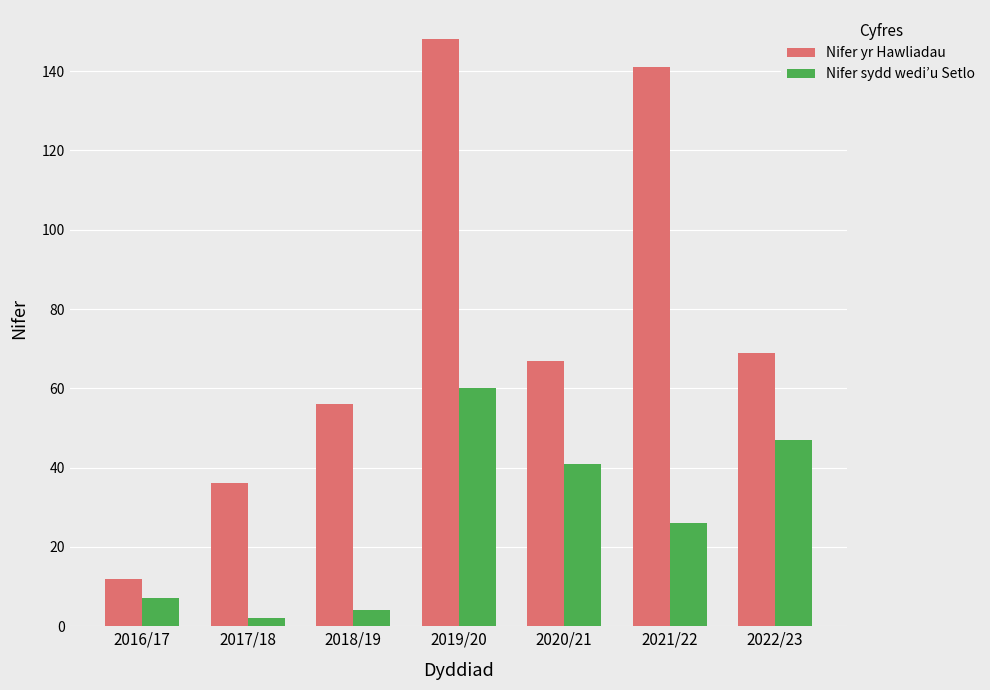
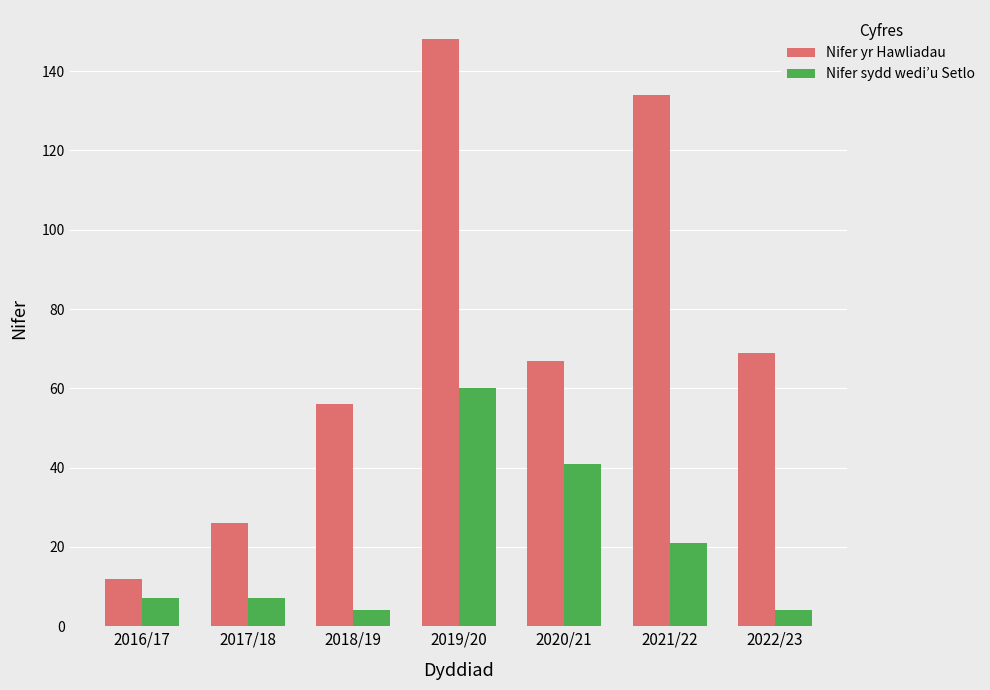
Nifer yr Hawliadau, 2017/18: 36 -> 26
Nifer sydd wedi’u Setlo, 2017/18: 2 -> 7
Nifer yr Hawliadau, 2021/22: 141 -> 134
Nifer sydd wedi’u Setlo, 2021/22: 26 -> 21
Nifer sydd wedi’u Setlo, 2022/23: 47 -> 4
